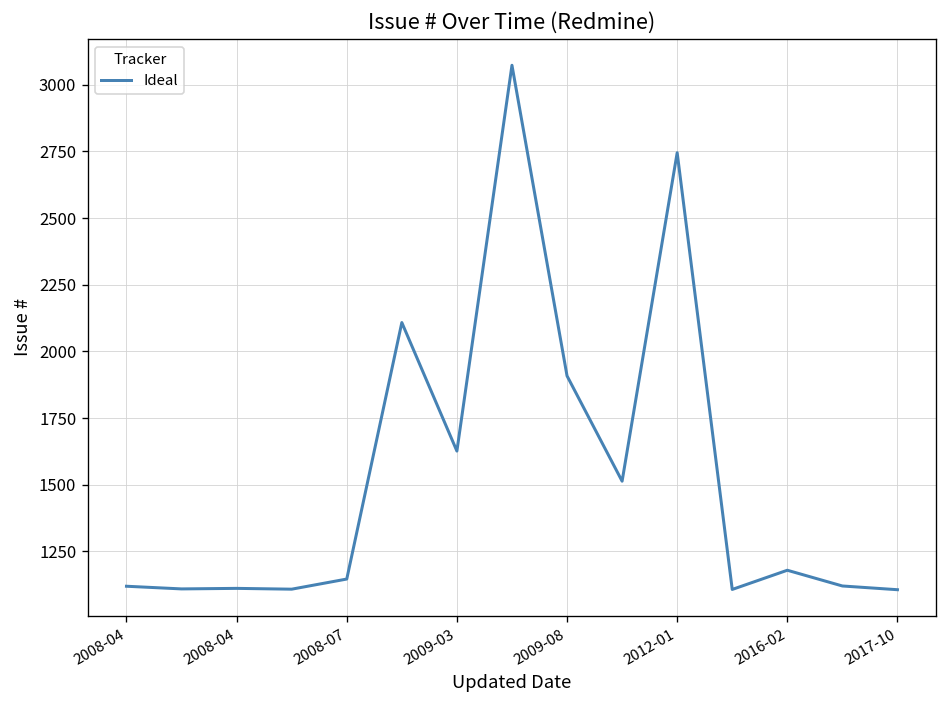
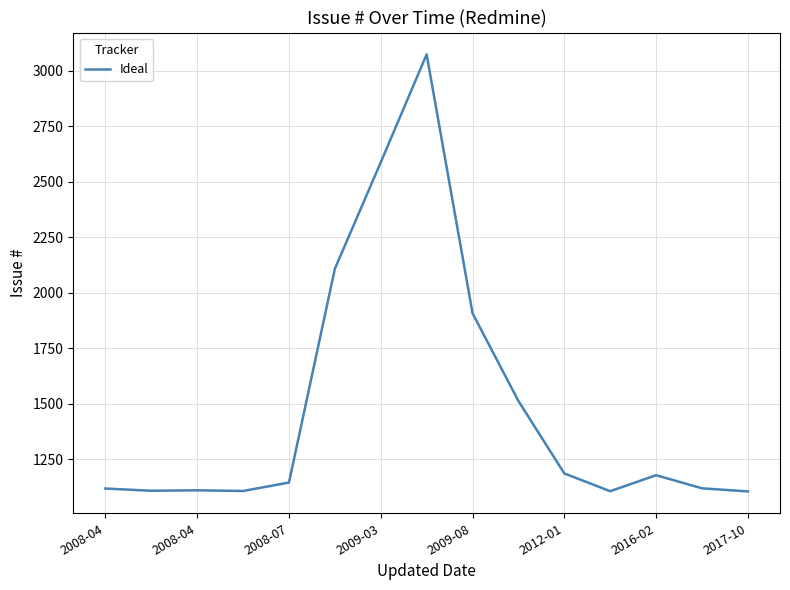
2009-03: 1630 -> 2590
2012-01: 2750 -> 1190
